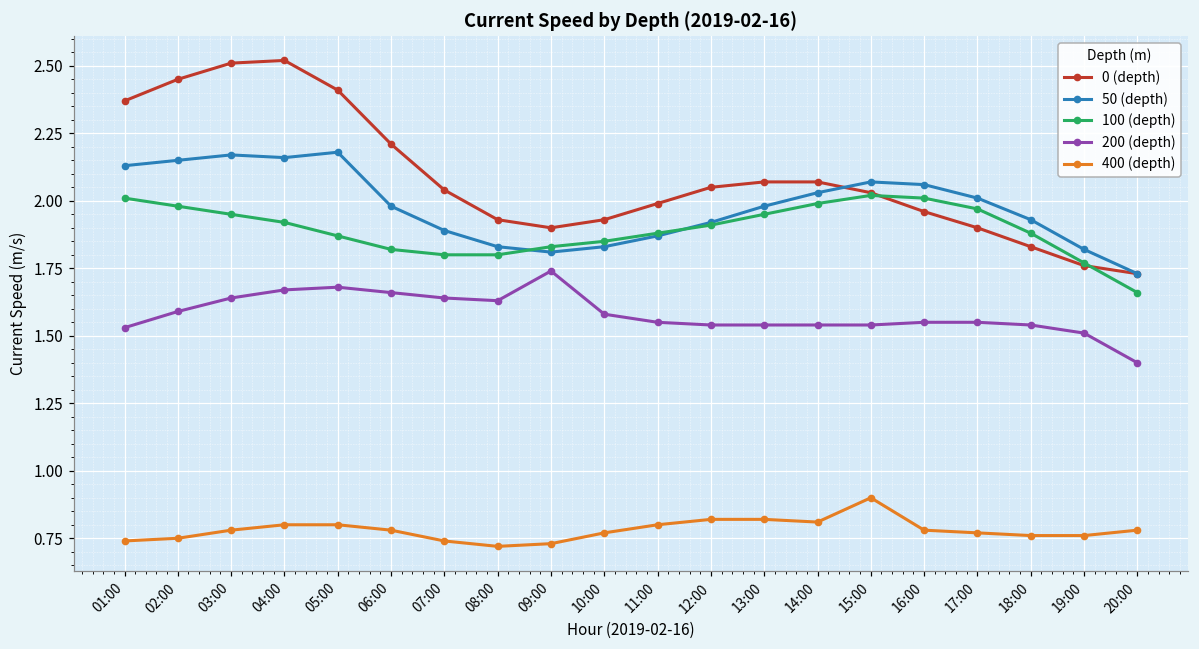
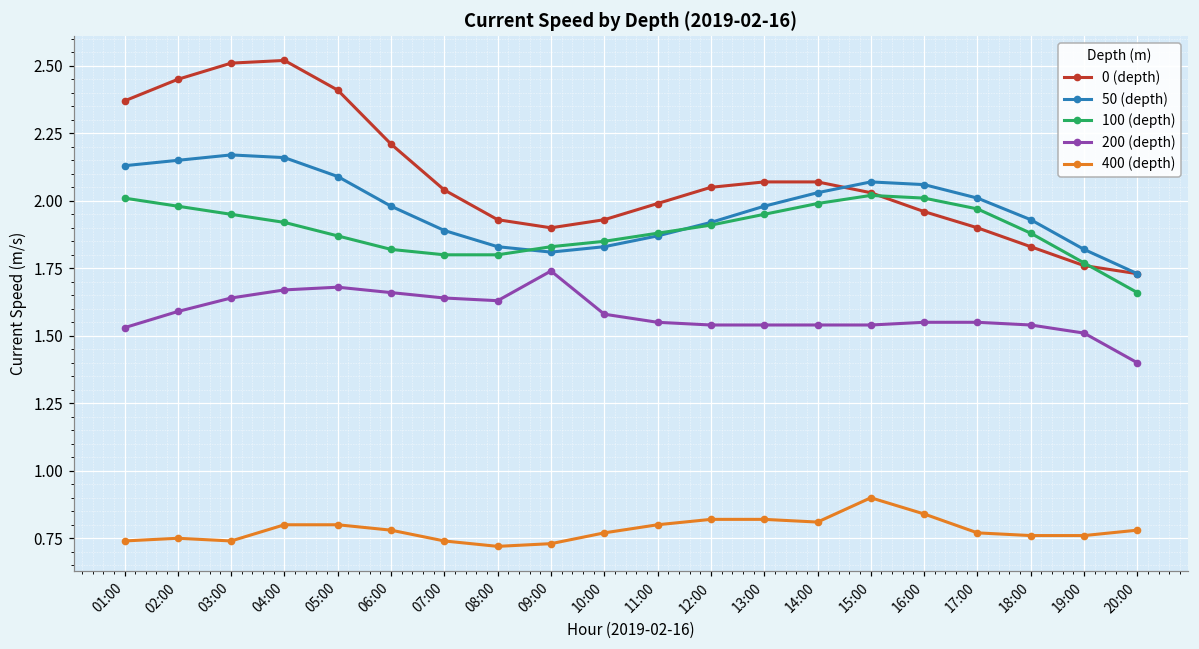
400 (depth), 03:00: 0.78 -> 0.74
50 (depth), 05:00: 2.18 -> 2.09
400 (depth), 16:00: 0.78 -> 0.84
